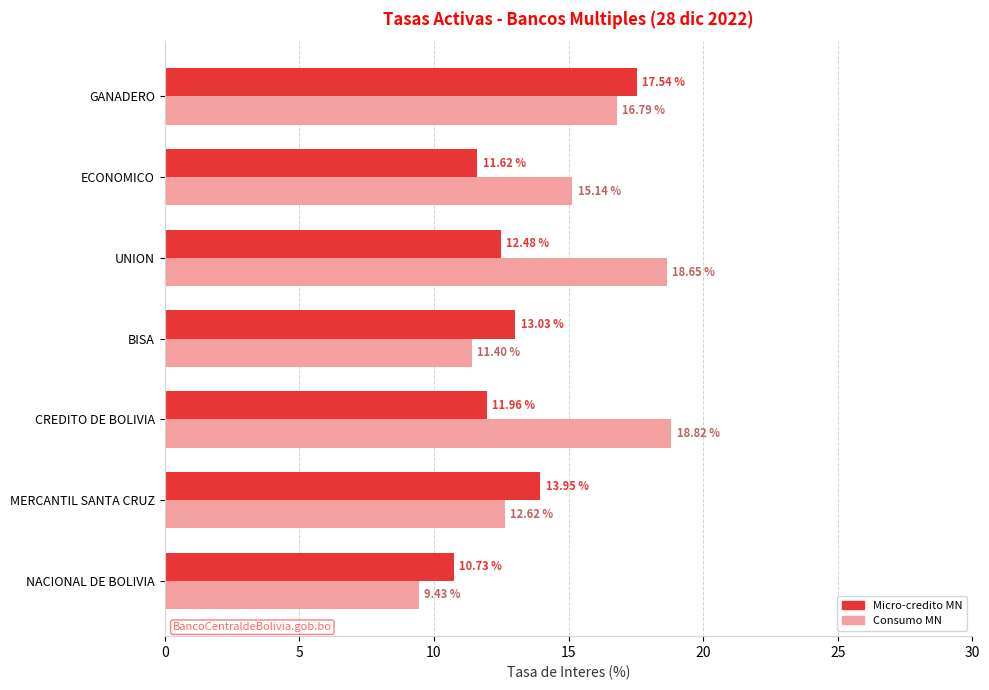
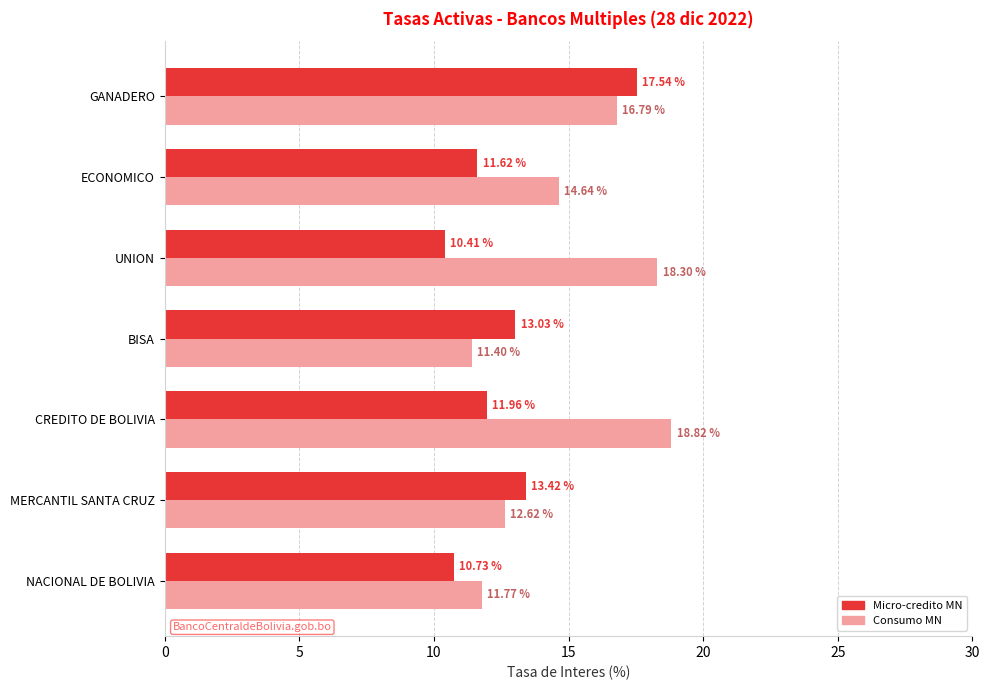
Consumo MN, ECONOMICO: 15.14 % -> 14.64 %
Micro-credito MN, UNION: 12.48 % -> 10.41 %
Consumo MN, UNION: 18.65 % -> 18.30 %
Micro-credito MN, MERCANTIL SANTA CRUZ: 13.95 % -> 13.42 %
Consumo MN, NACIONAL DE BOLIVIA: 9.43 % -> 11.77 %
